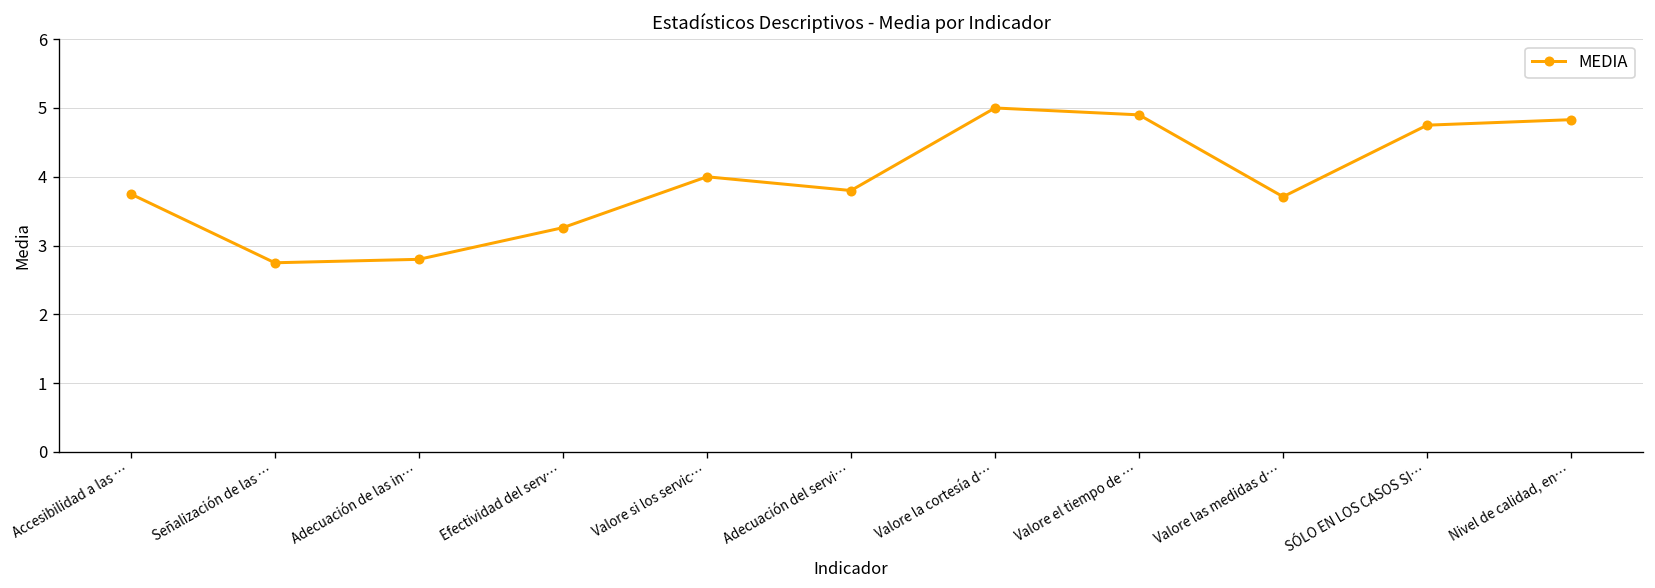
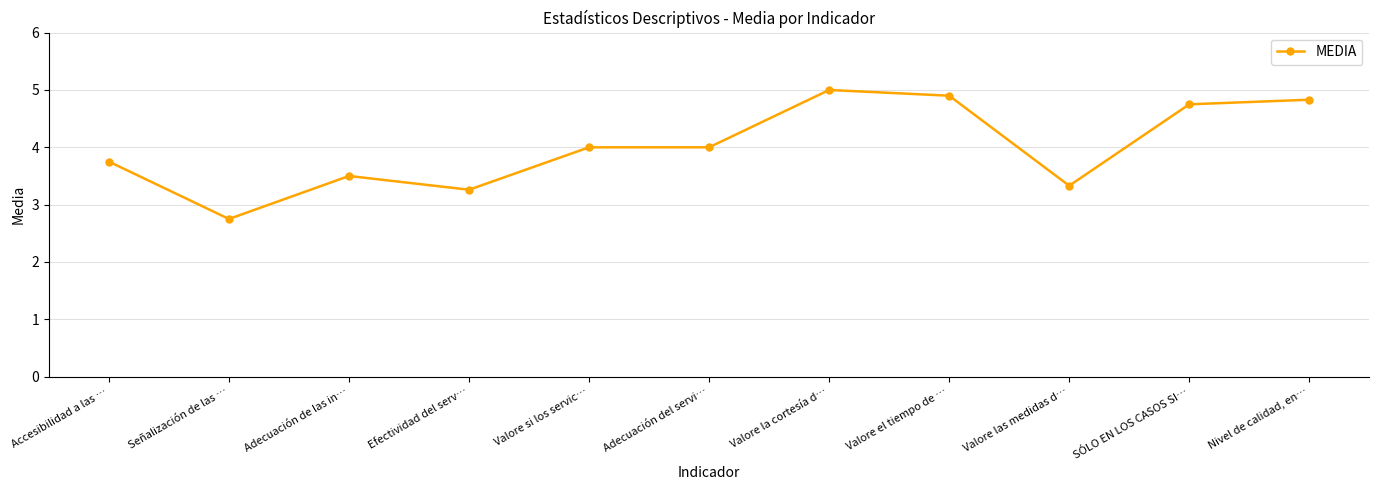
Adecuación de las in…: 2.8 -> 3.5
Adecuación del servi…: 3.8 -> 4.0
Valore las medidas d…: 3.7 -> 3.3
